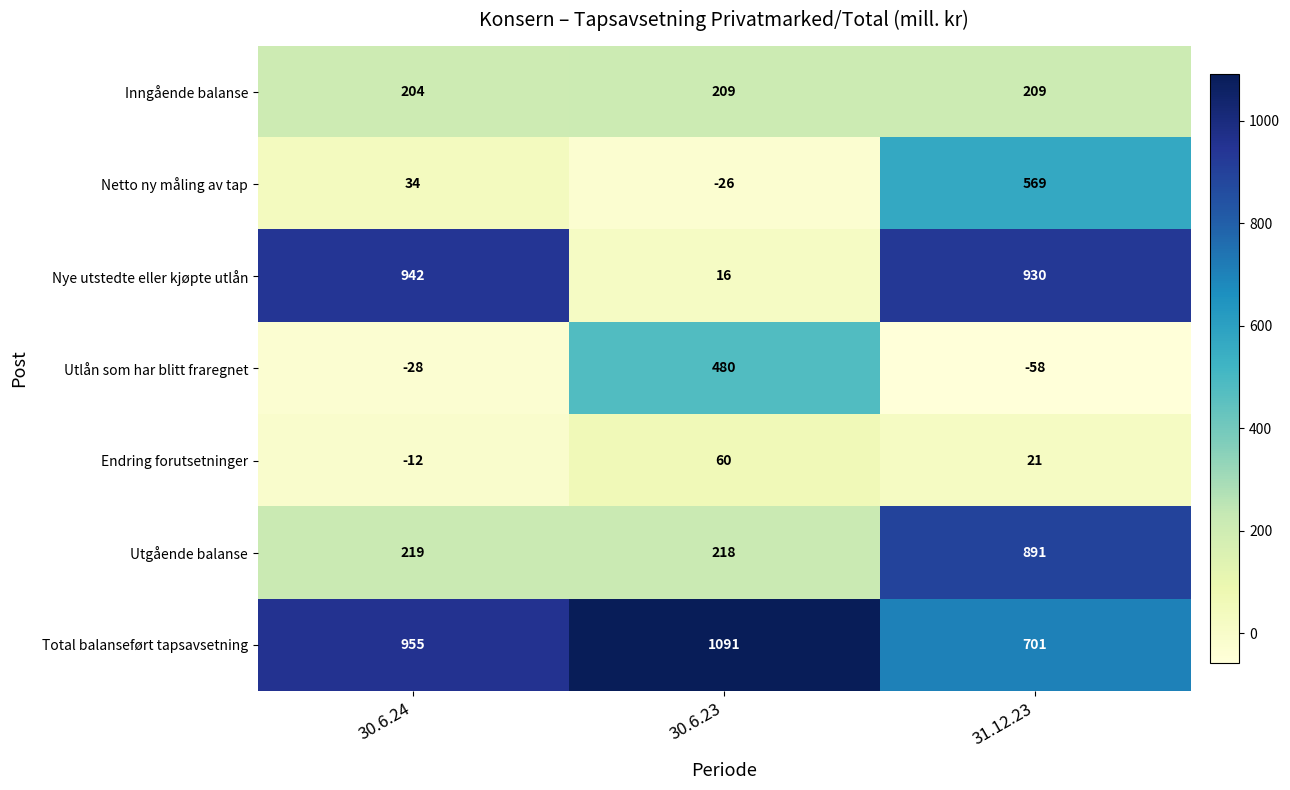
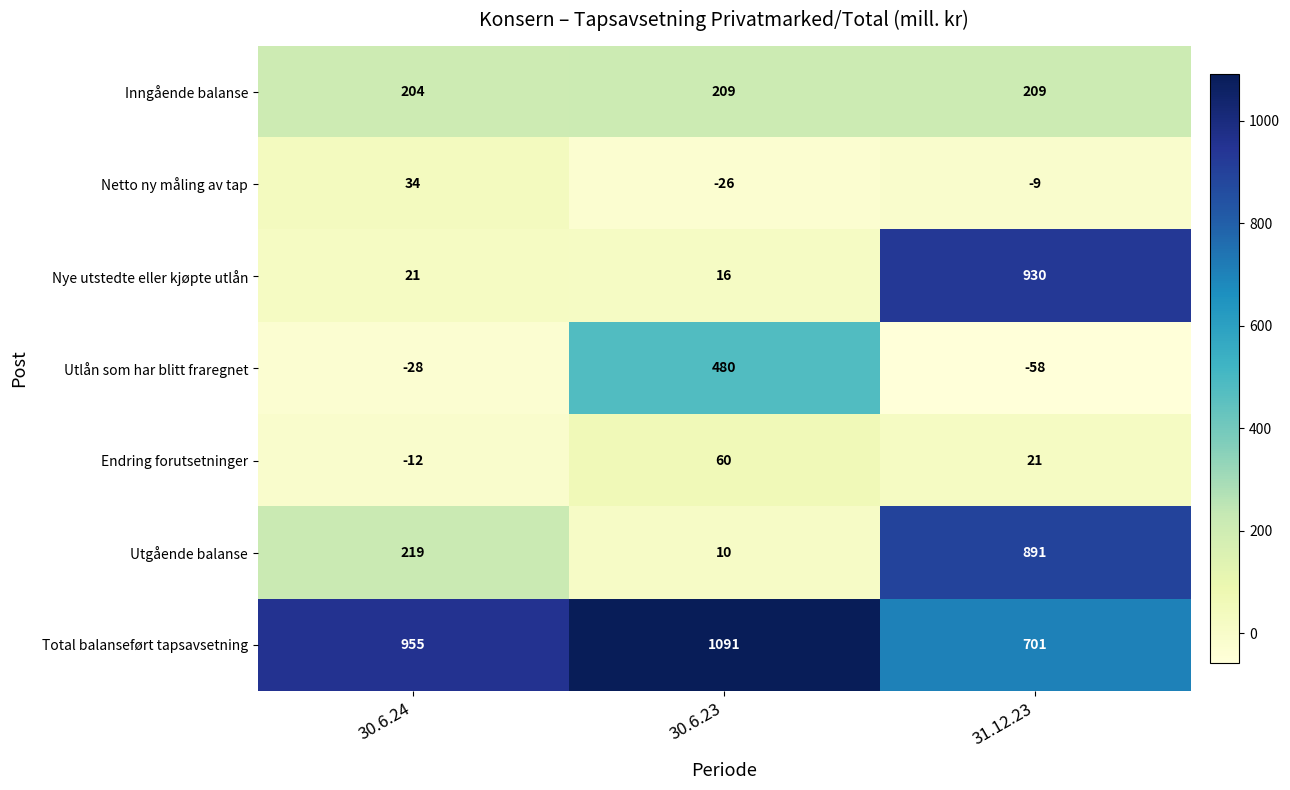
Netto ny måling av tap, 31.12.23: 569 -> -9
Nye utstedte eller kjøpte utlån, 30.6.24: 942 -> 21
Utgående balanse, 30.6.23: 218 -> 10
